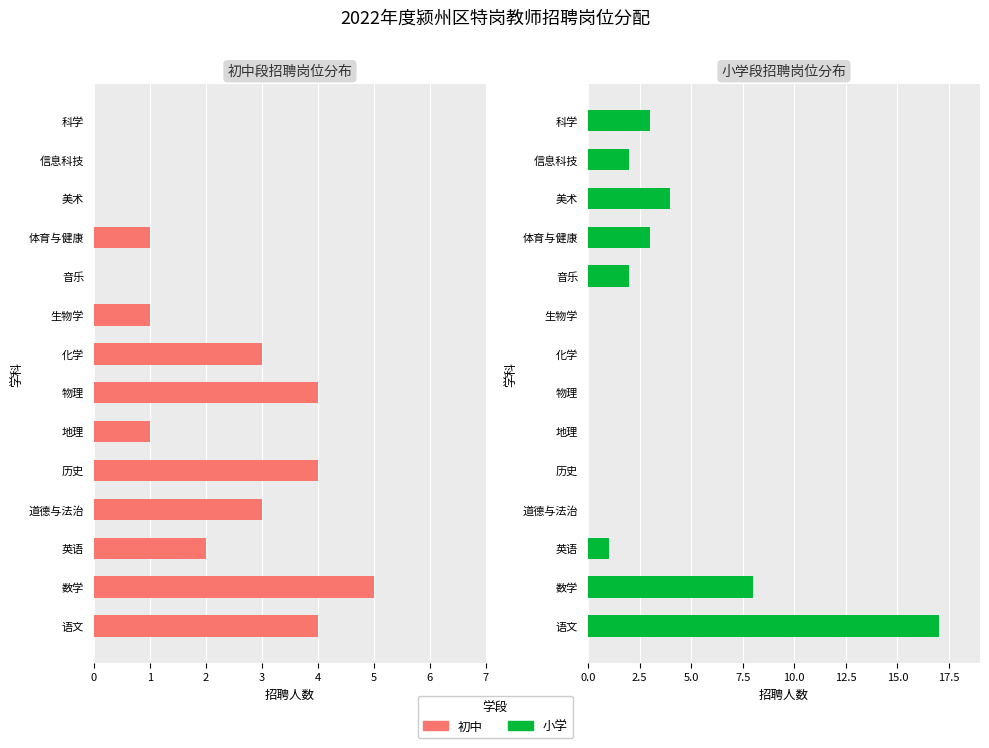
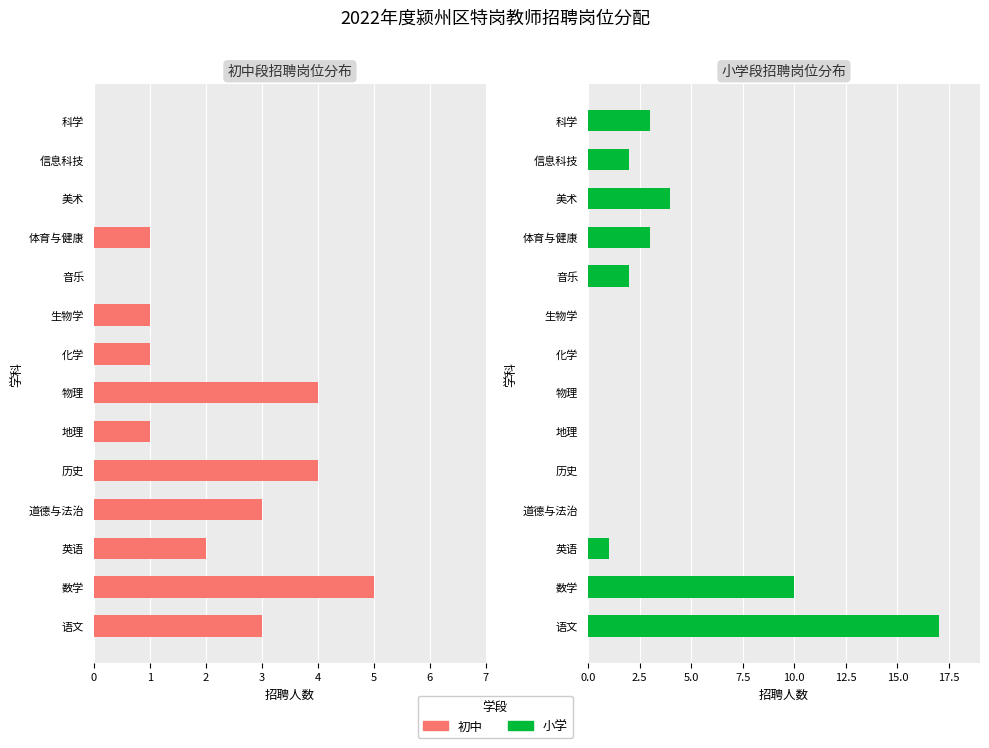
初中段招聘岗位分布, 化学: 3 -> 1
初中段招聘岗位分布, 语文: 4 -> 3
小学段招聘岗位分布, 数学: 8 -> 10
